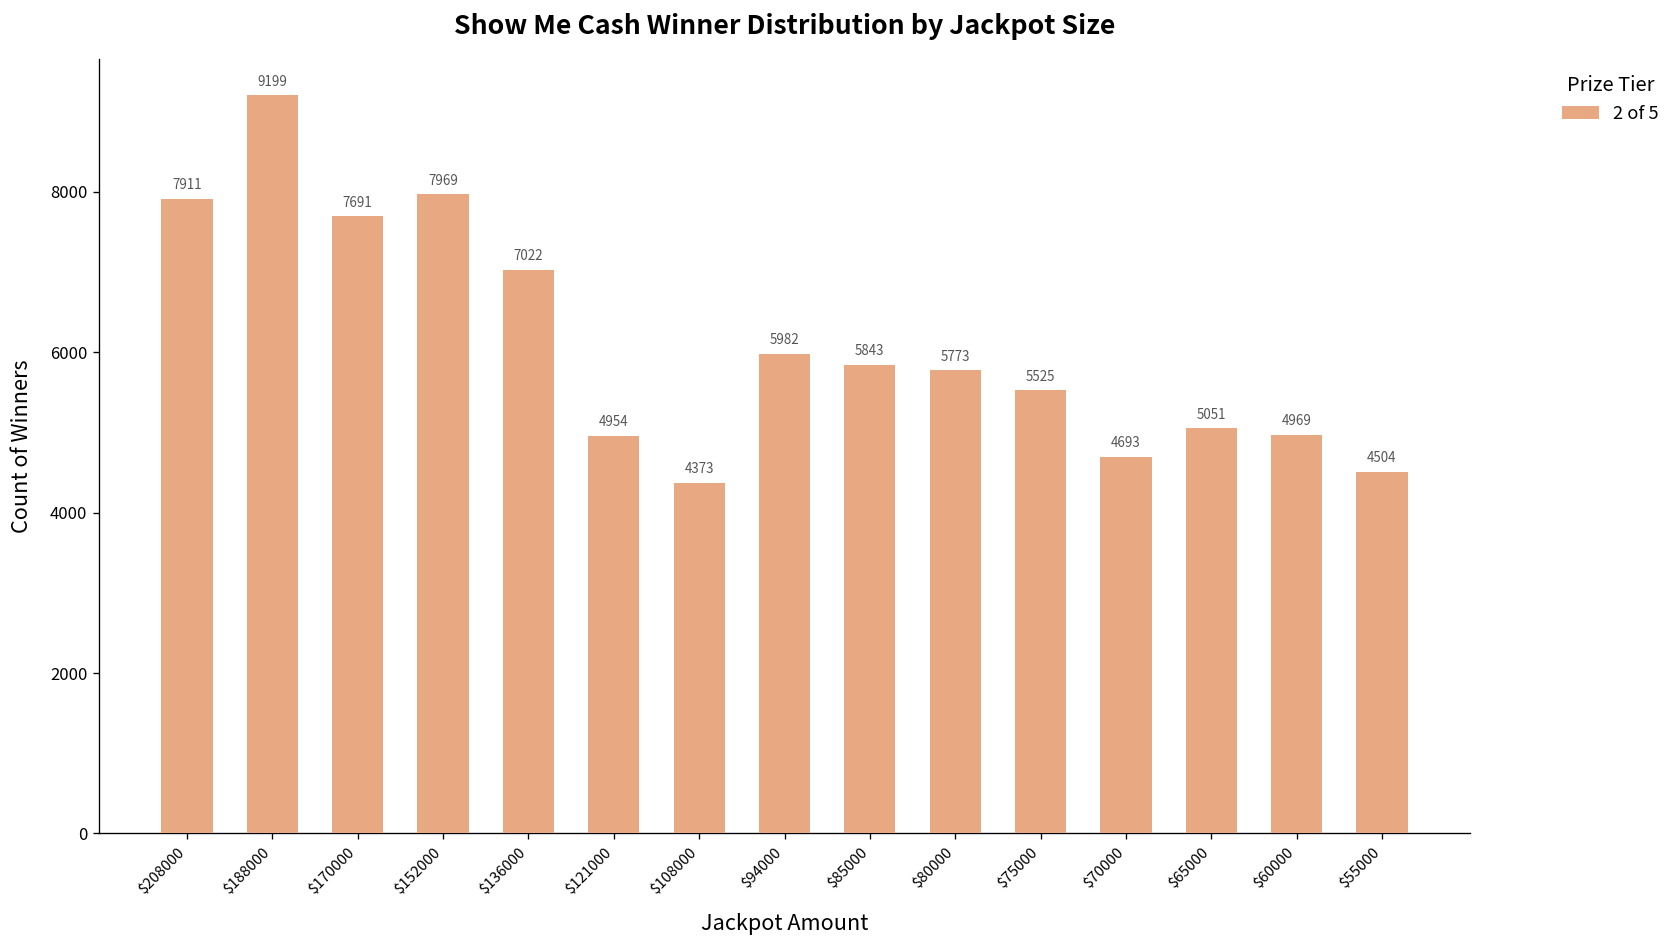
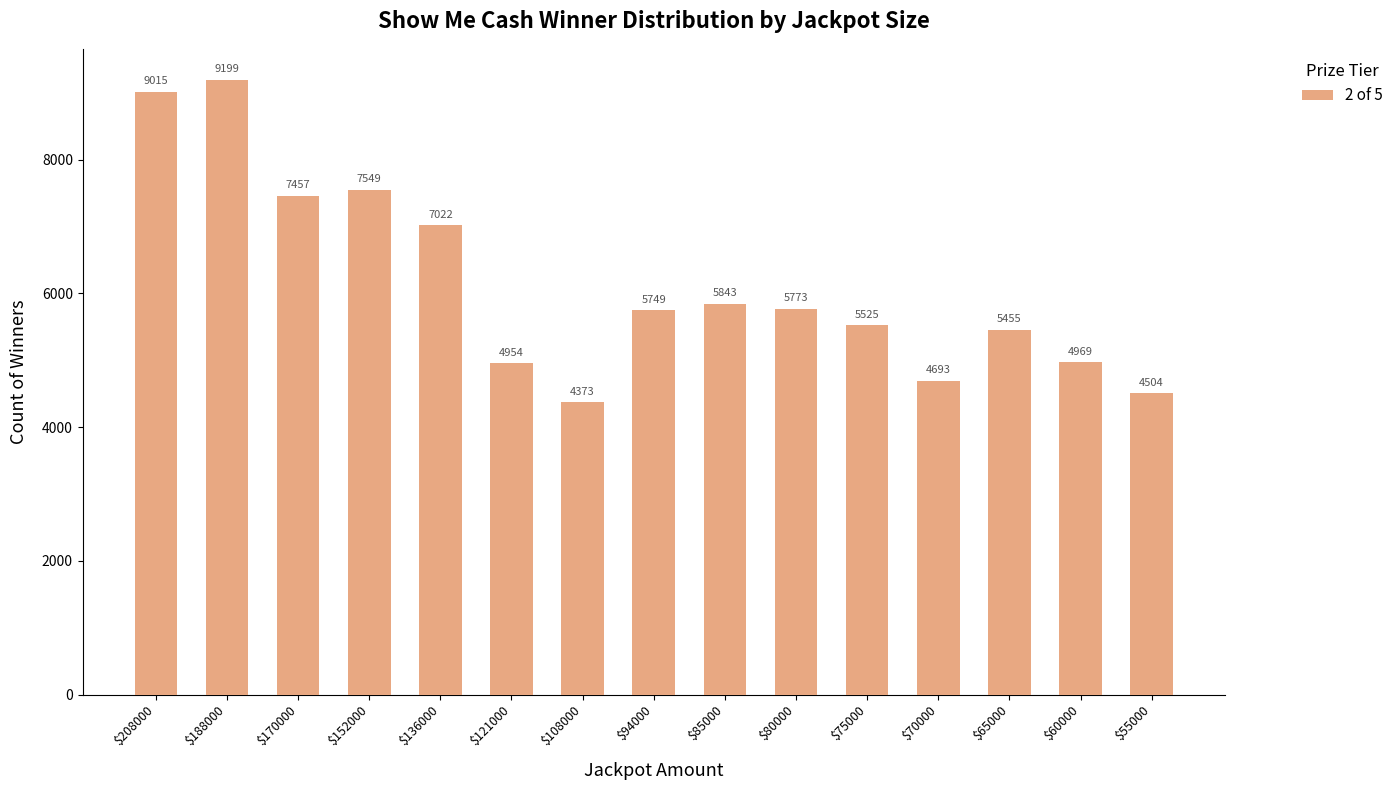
$208000: 7911 -> 9015
$170000: 7691 -> 7457
$152000: 7969 -> 7549
$94000: 5982 -> 5749
$65000: 5051 -> 5455
